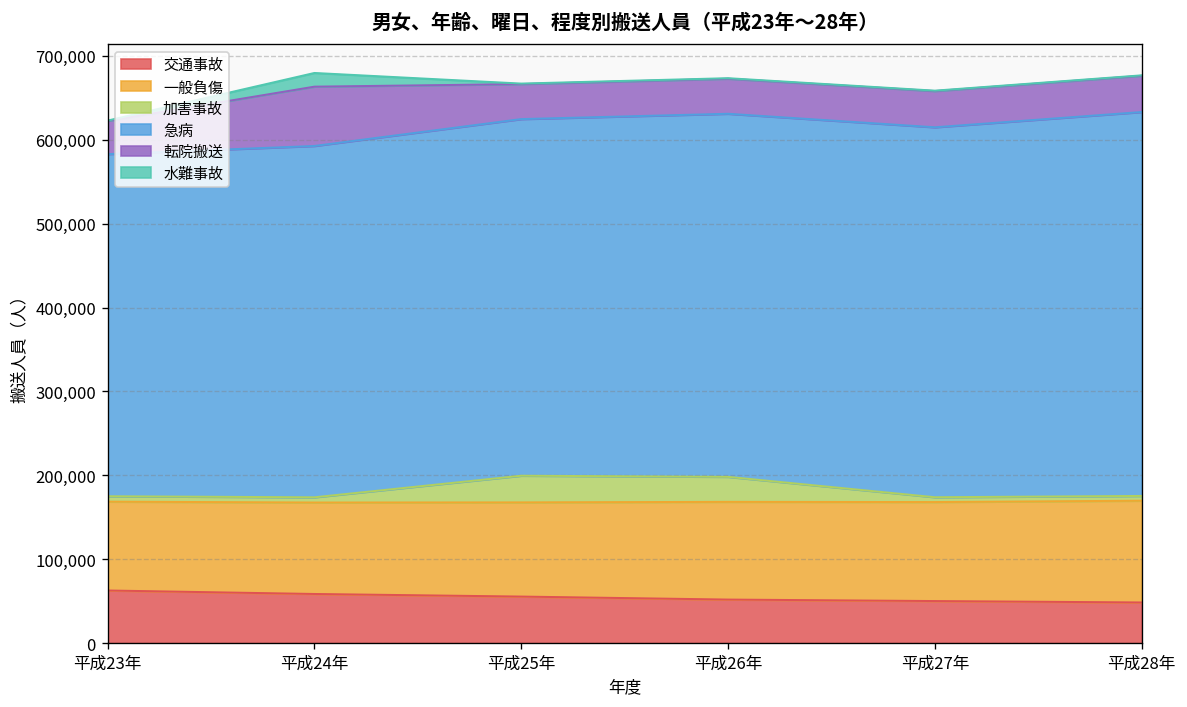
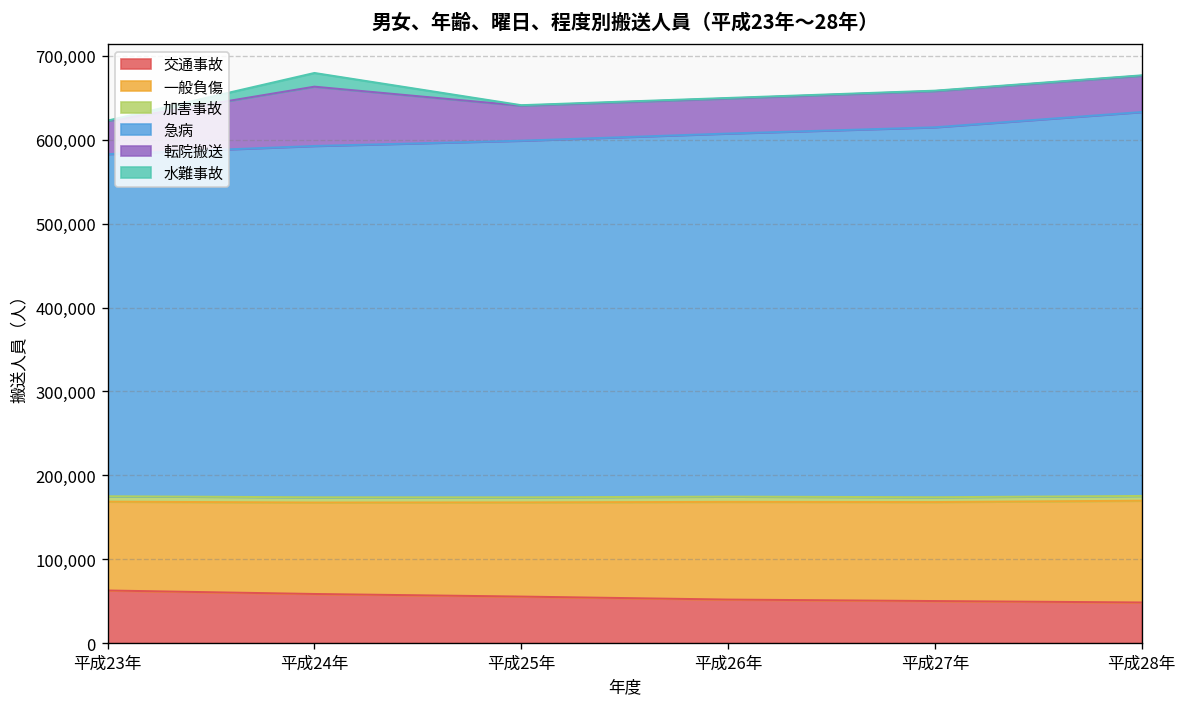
加害事故, 平成25年: 30,000 -> 10,000
加害事故, 平成26年: 30,000 -> 10,000
